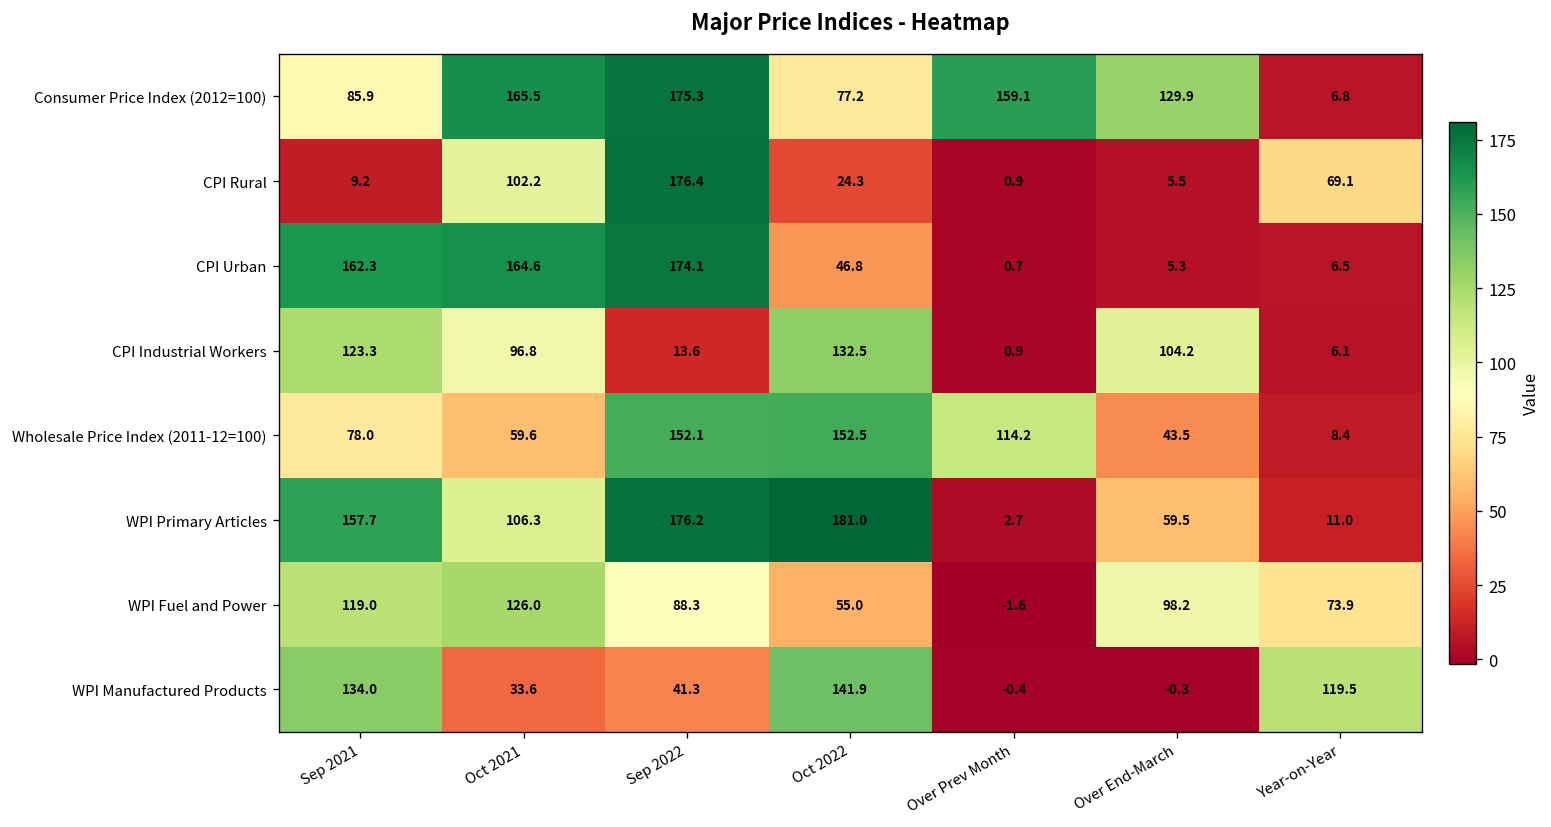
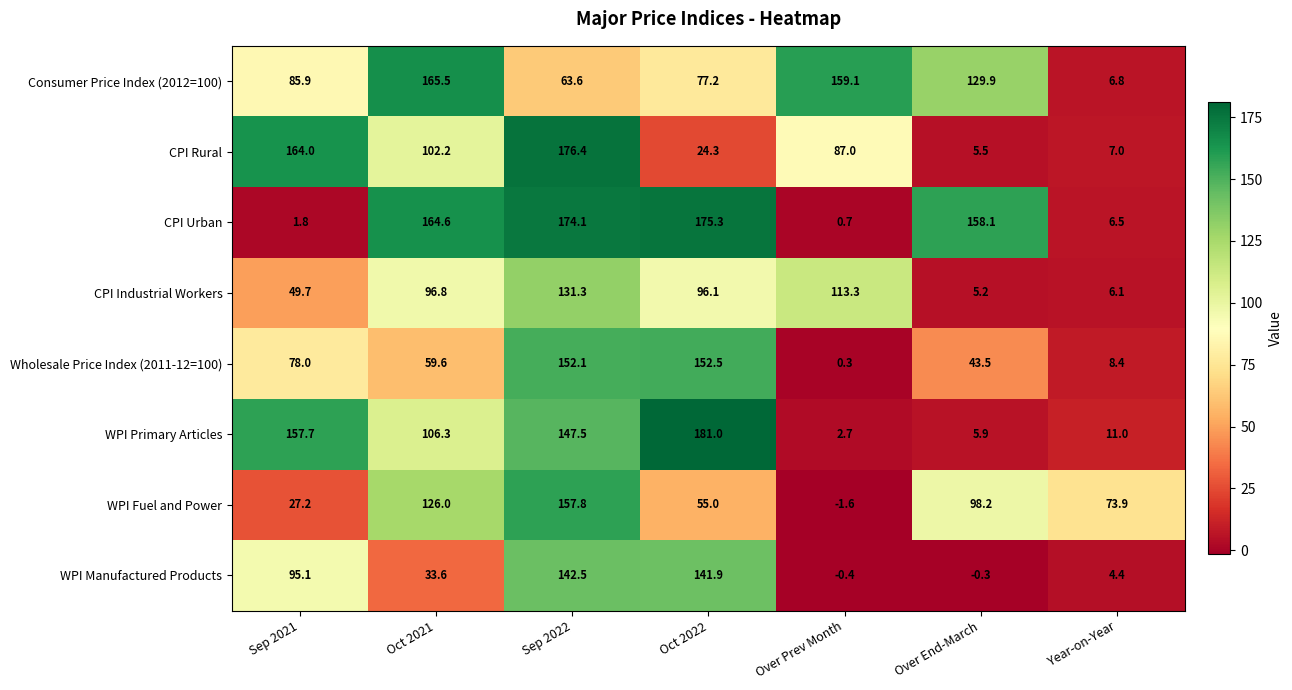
Consumer Price Index (2012=100), Sep 2022: 175.3 -> 63.6
CPI Rural, Sep 2021: 9.2 -> 164.0
CPI Rural, Over Prev Month: 0.9 -> 87.0
CPI Rural, Year-on-Year: 69.1 -> 7.0
CPI Urban, Sep 2021: 162.3 -> 1.8
CPI Urban, Oct 2022: 46.8 -> 175.3
CPI Urban, Over End-March: 5.3 -> 158.1
CPI Industrial Workers, Sep 2021: 123.3 -> 49.7
CPI Industrial Workers, Sep 2022: 13.6 -> 131.3
CPI Industrial Workers, Oct 2022: 132.5 -> 96.1
CPI Industrial Workers, Over Prev Month: 0.9 -> 113.3
CPI Industrial Workers, Over End-March: 104.2 -> 5.2
Wholesale Price Index (2011-12=100), Over Prev Month: 114.2 -> 0.3
WPI Primary Articles, Sep 2022: 176.2 -> 147.5
WPI Primary Articles, Over End-March: 59.5 -> 5.9
WPI Fuel and Power, Sep 2021: 119.0 -> 27.2
WPI Fuel and Power, Sep 2022: 88.3 -> 157.8
WPI Manufactured Products, Sep 2021: 134.0 -> 95.1
WPI Manufactured Products, Sep 2022: 41.3 -> 142.5
WPI Manufactured Products, Year-on-Year: 119.5 -> 4.4
